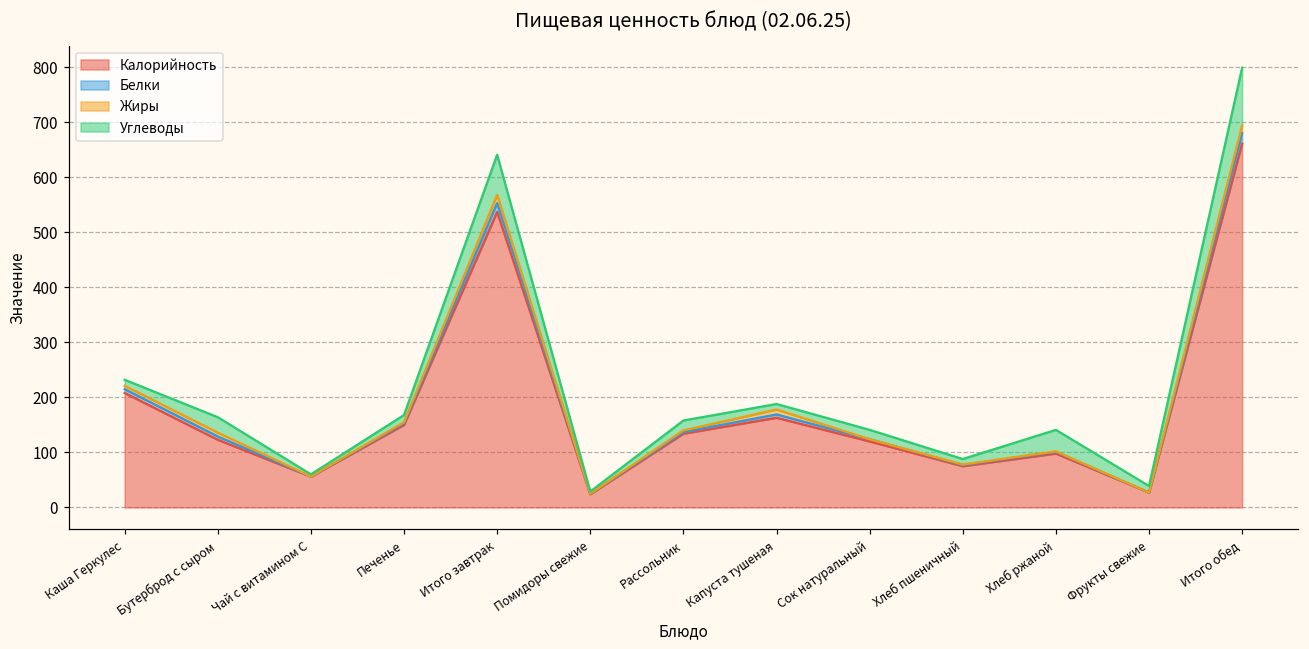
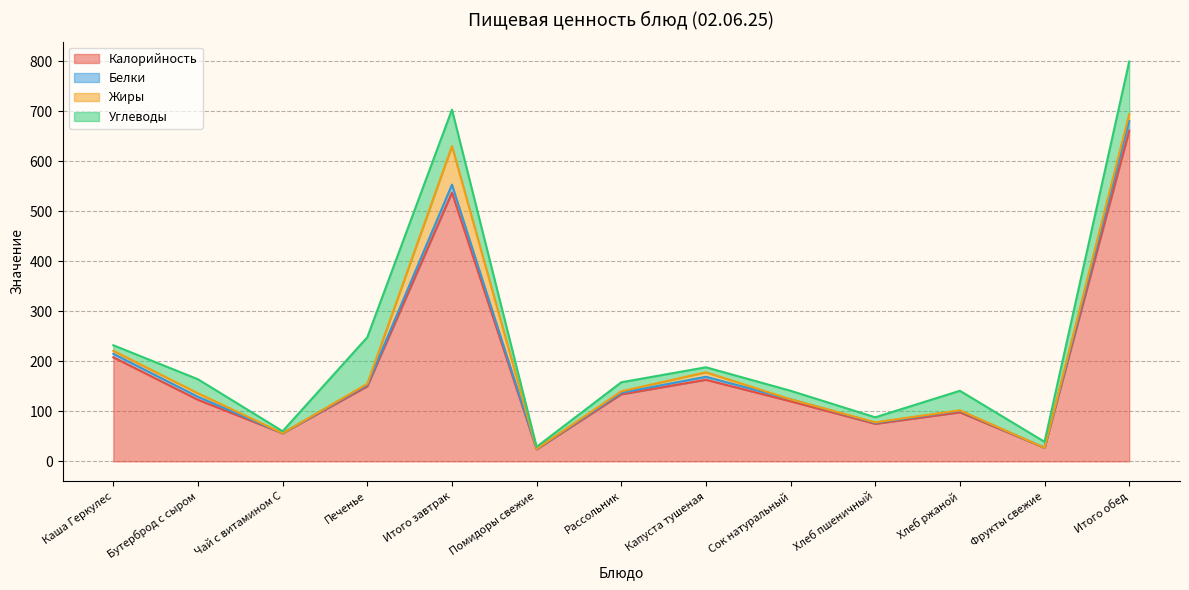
Углеводы, Печенье: 10 -> 90
Жиры, Итого завтрак: 20 -> 80
